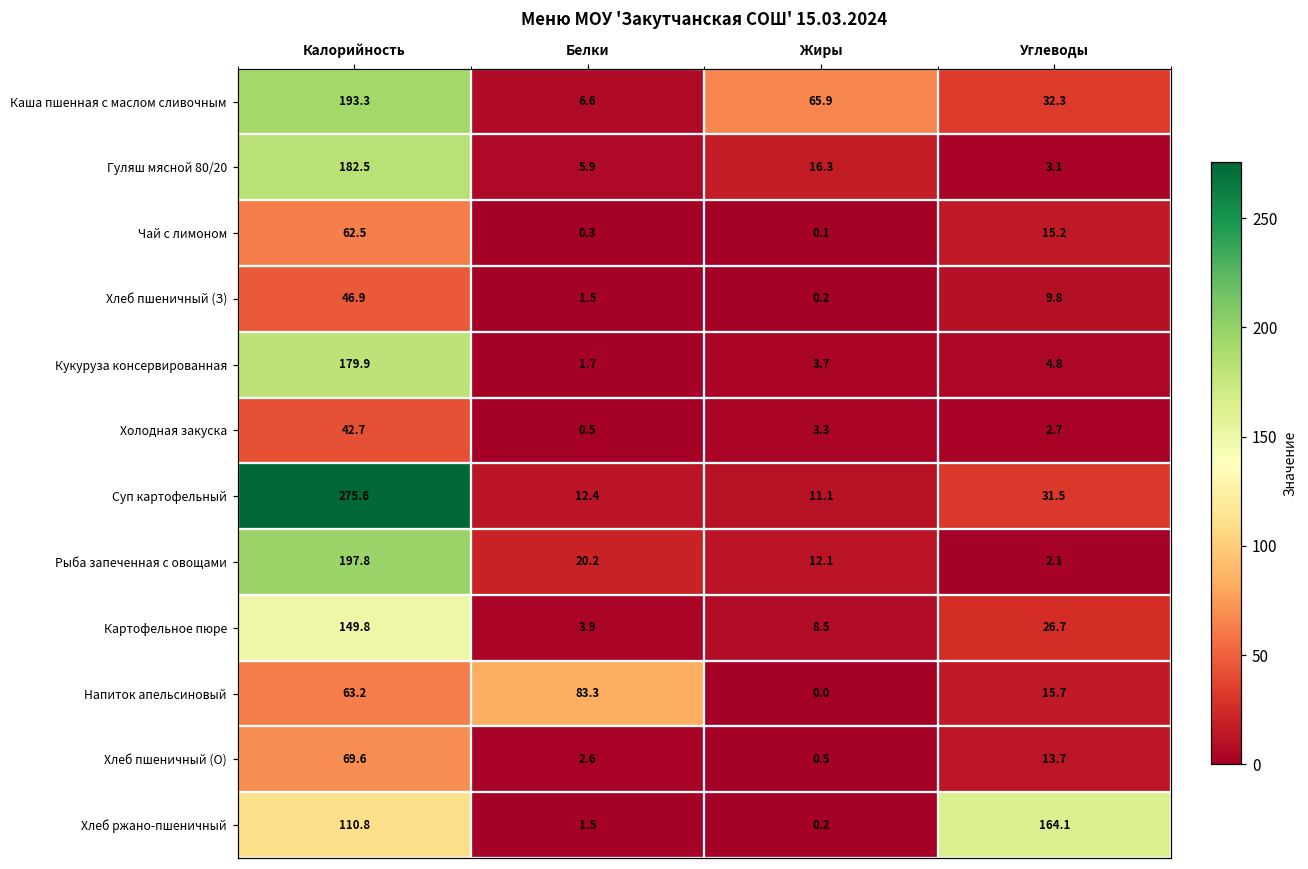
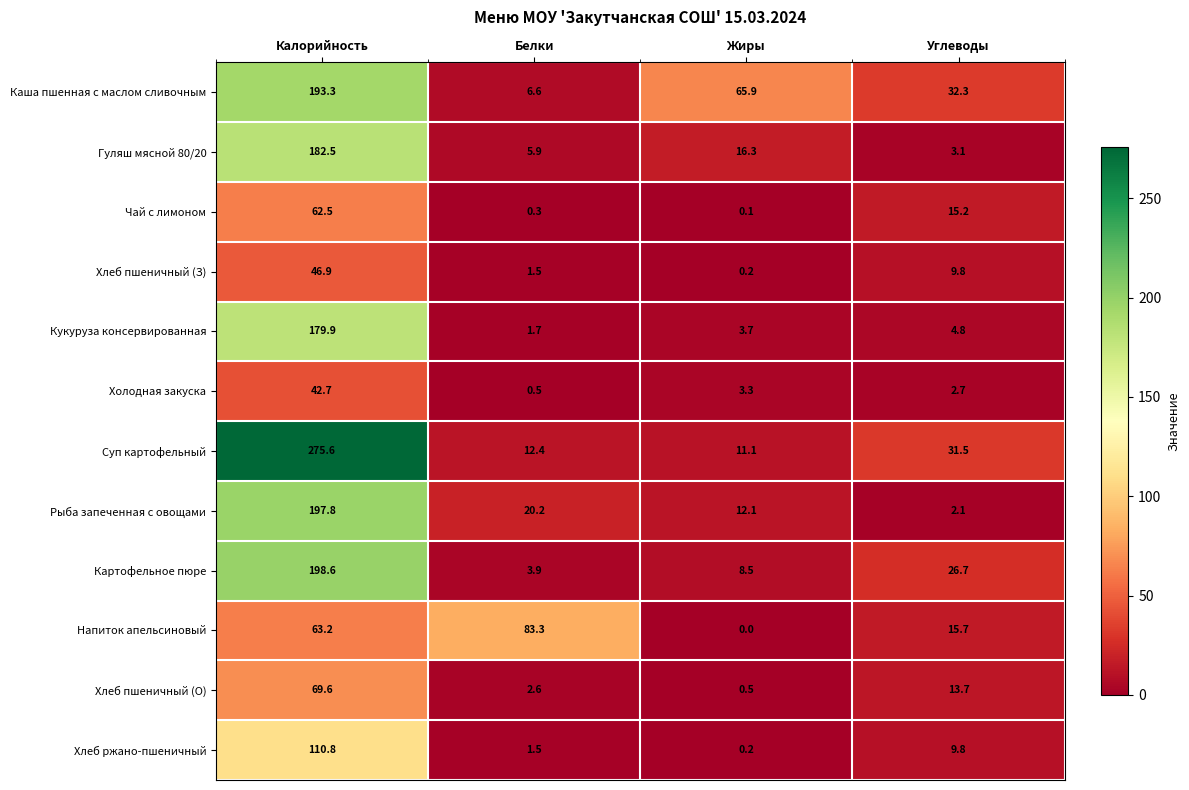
Картофельное пюре, Калорийность: 149.8 -> 198.6
Хлеб ржано-пшеничный, Углеводы: 164.1 -> 9.8
